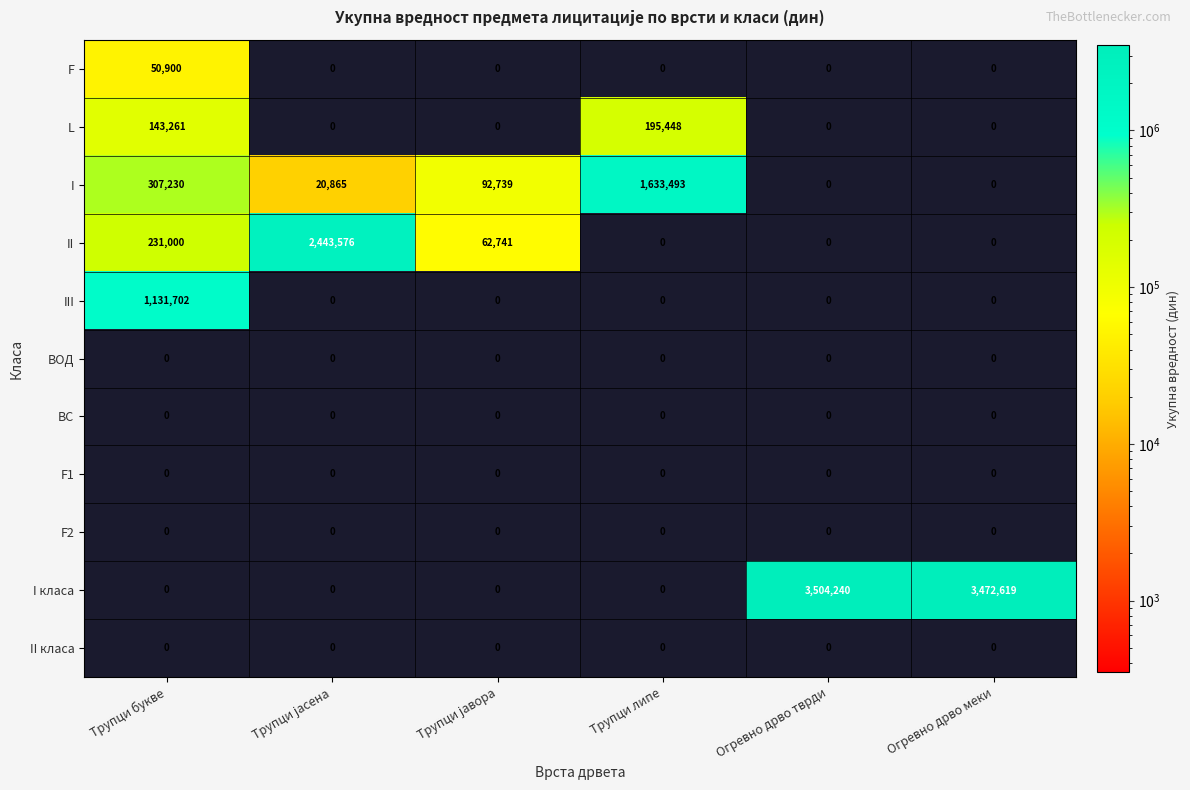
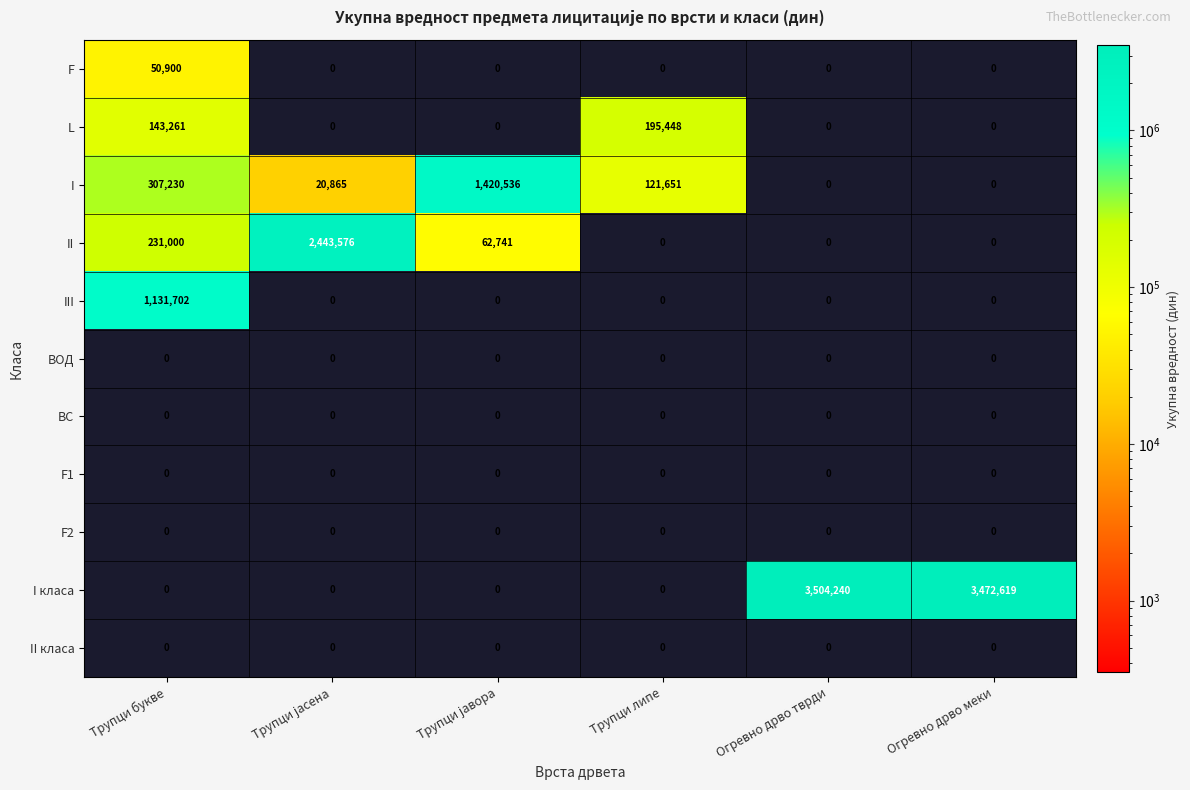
I, Трупци јавора: 92,739 -> 1,420,536
I, Трупци липе: 1,633,493 -> 121,651
